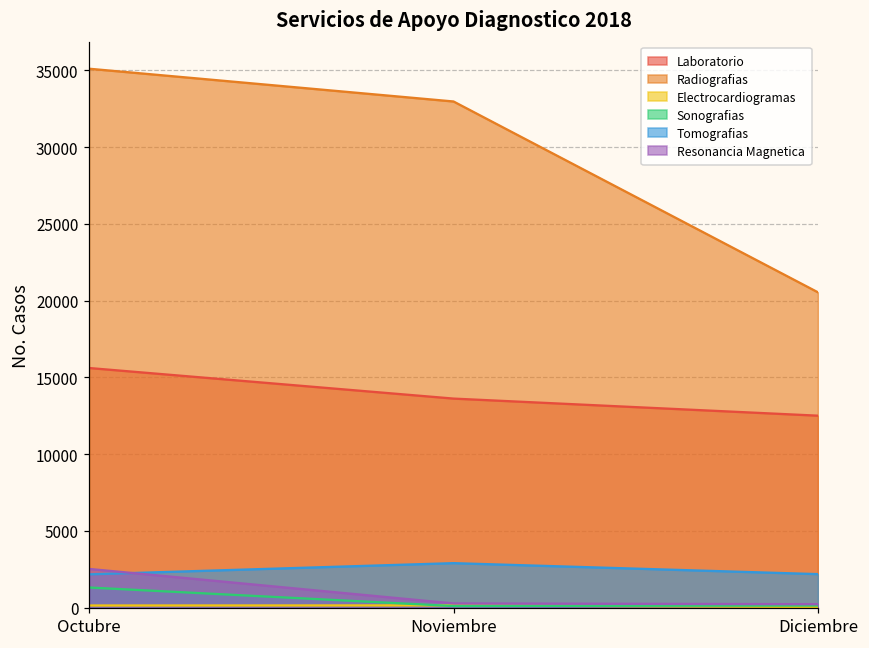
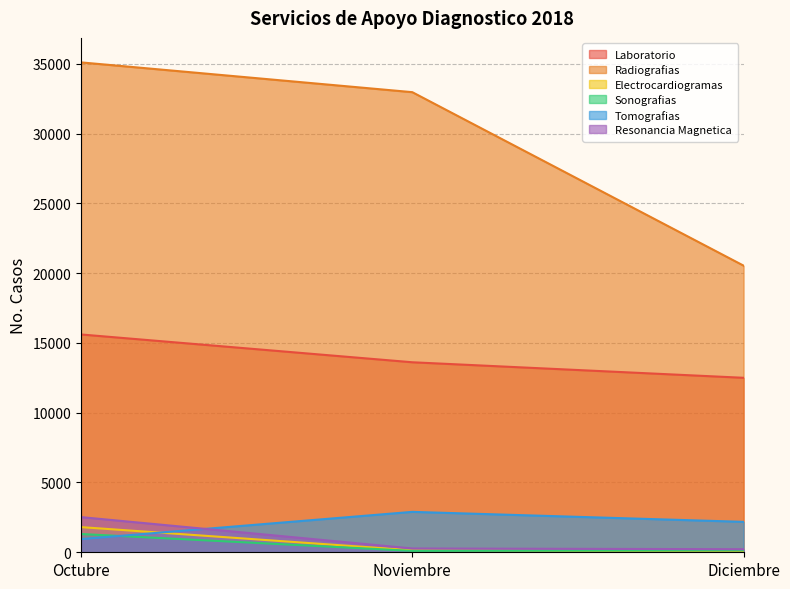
Electrocardiogramas, Octubre: 100 -> 1800
Tomografias, Octubre: 2200 -> 900
